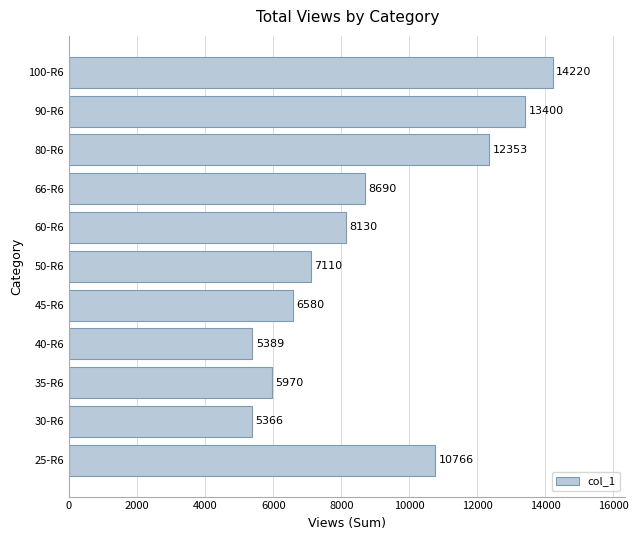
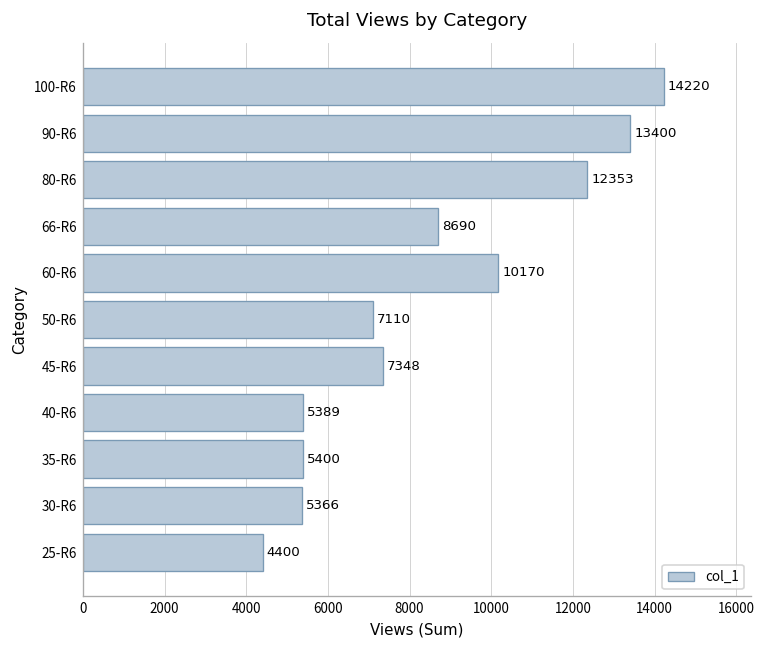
60-R6: 8130 -> 10170
45-R6: 6580 -> 7348
35-R6: 5970 -> 5400
25-R6: 10766 -> 4400
